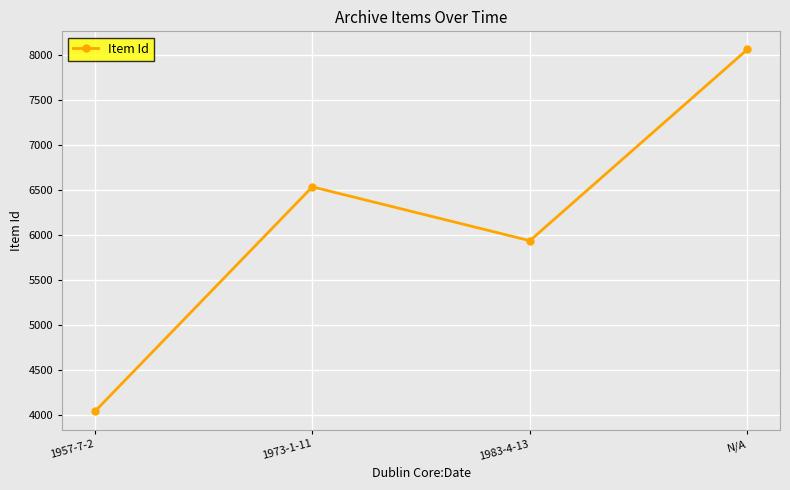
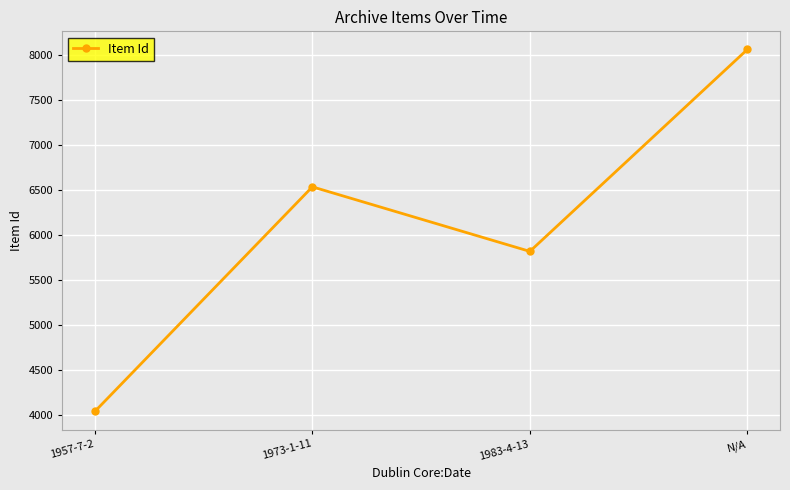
1983-4-13: 5900 -> 5800
